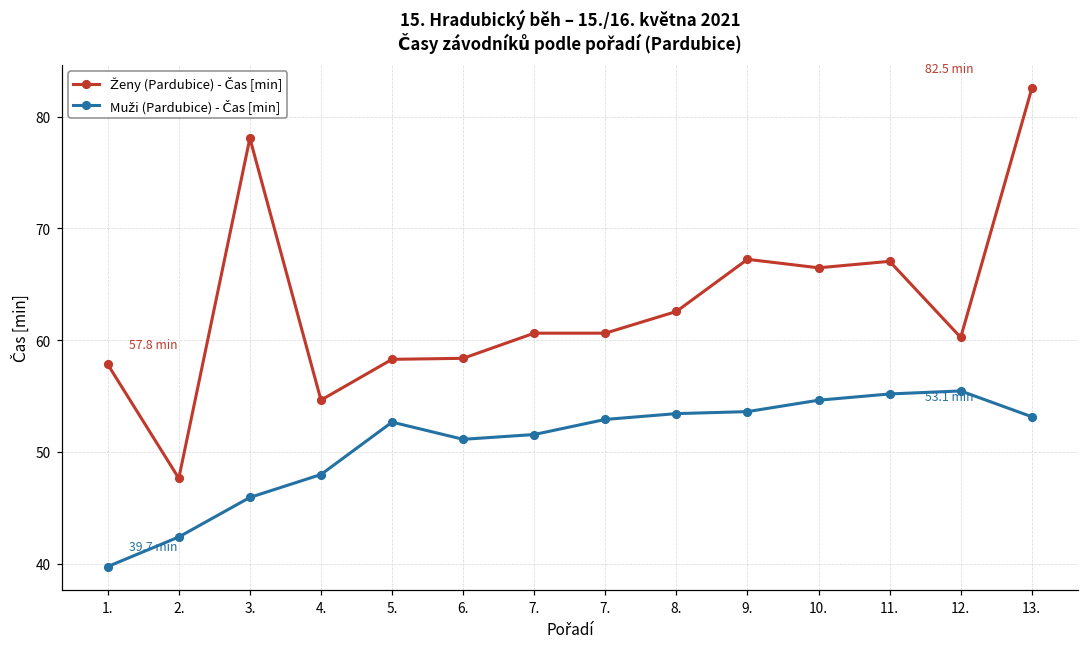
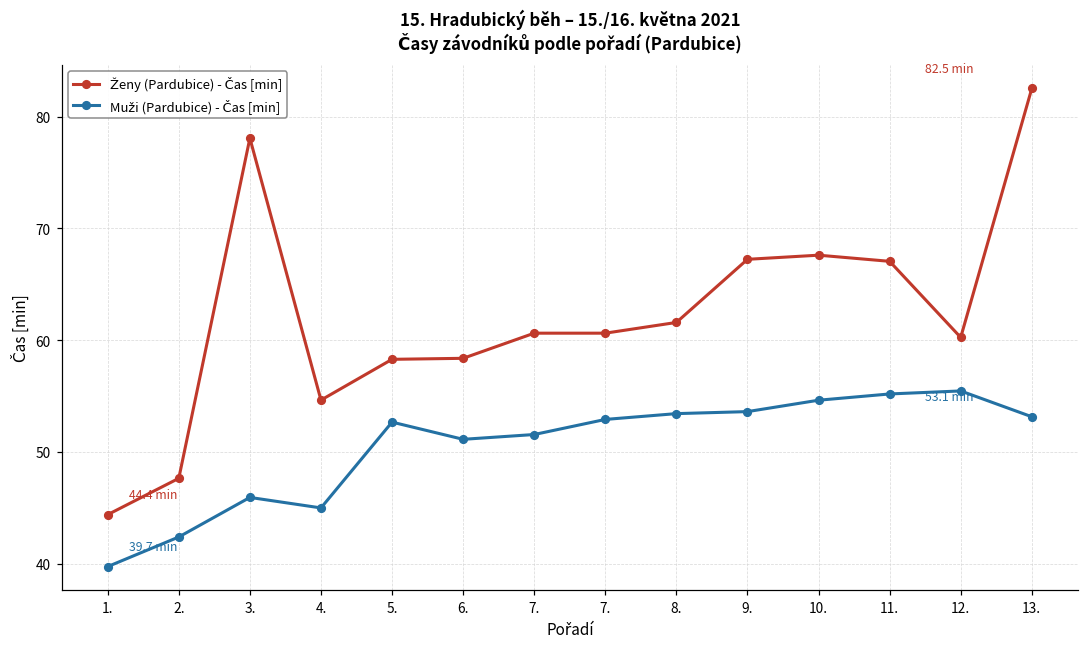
Ženy (Pardubice) - Čas [min], 1.: 57.8 -> 44.4
Muži (Pardubice) - Čas [min], 4.: 48.0 -> 45.0
Ženy (Pardubice) - Čas [min], 8.: 62.6 -> 61.6
Ženy (Pardubice) - Čas [min], 10.: 66.5 -> 67.6
